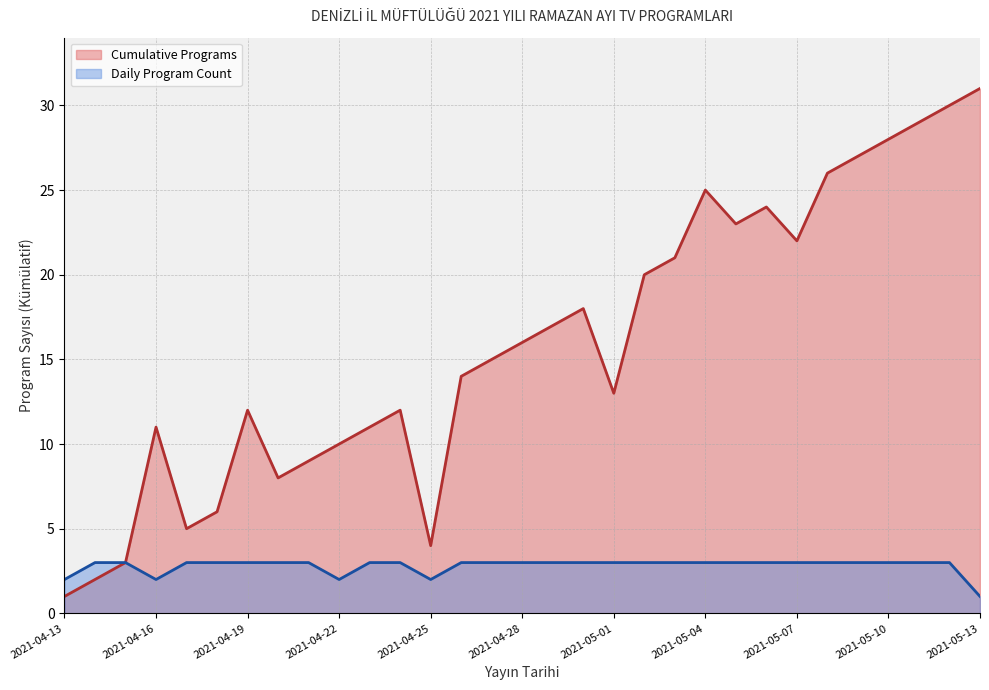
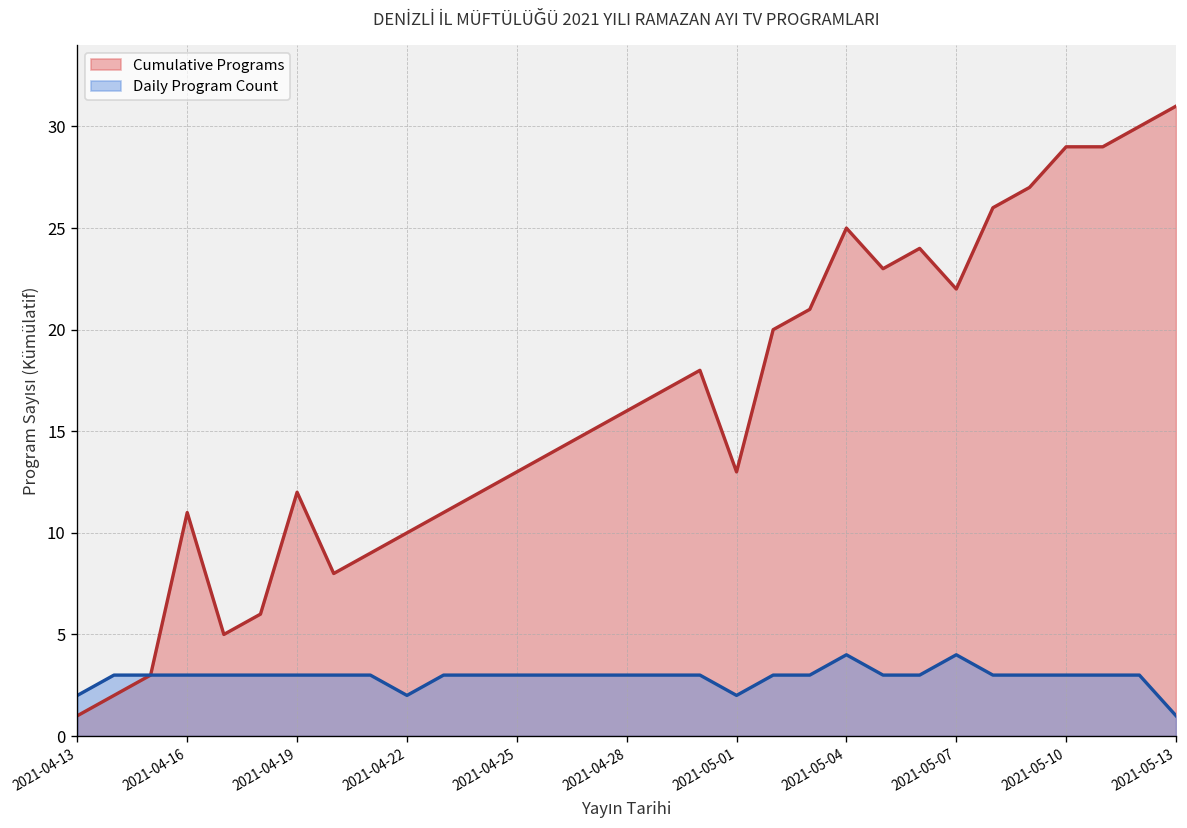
Daily Program Count, 2021-04-16: 2 -> 3
Cumulative Programs, 2021-04-25: 4 -> 13
Daily Program Count, 2021-04-25: 2 -> 3
Daily Program Count, 2021-05-01: 3 -> 2
Daily Program Count, 2021-05-04: 3 -> 4
Daily Program Count, 2021-05-07: 3 -> 4
Cumulative Programs, 2021-05-10: 28 -> 29
